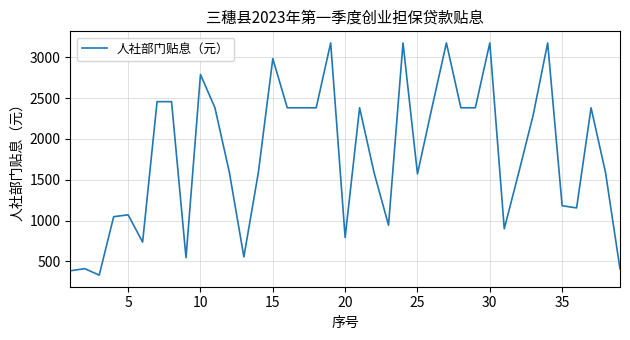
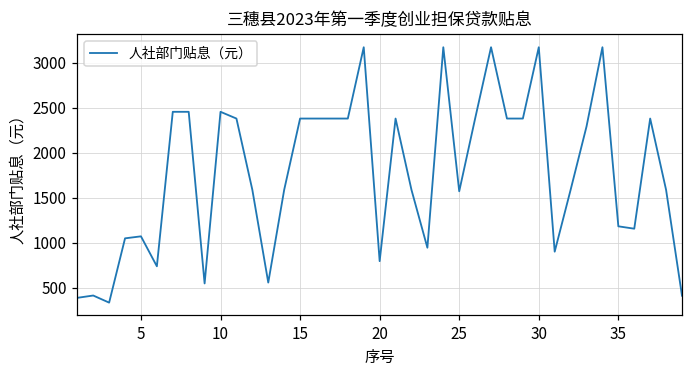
10: 2800 -> 2500
15: 3000 -> 2400
